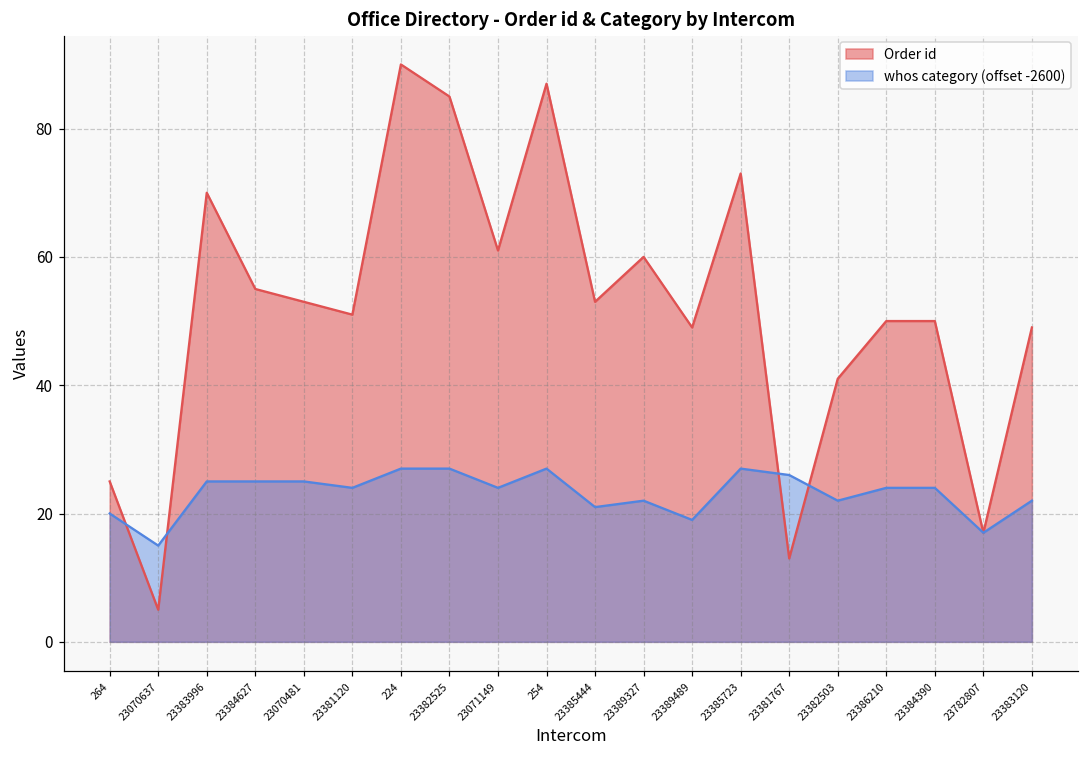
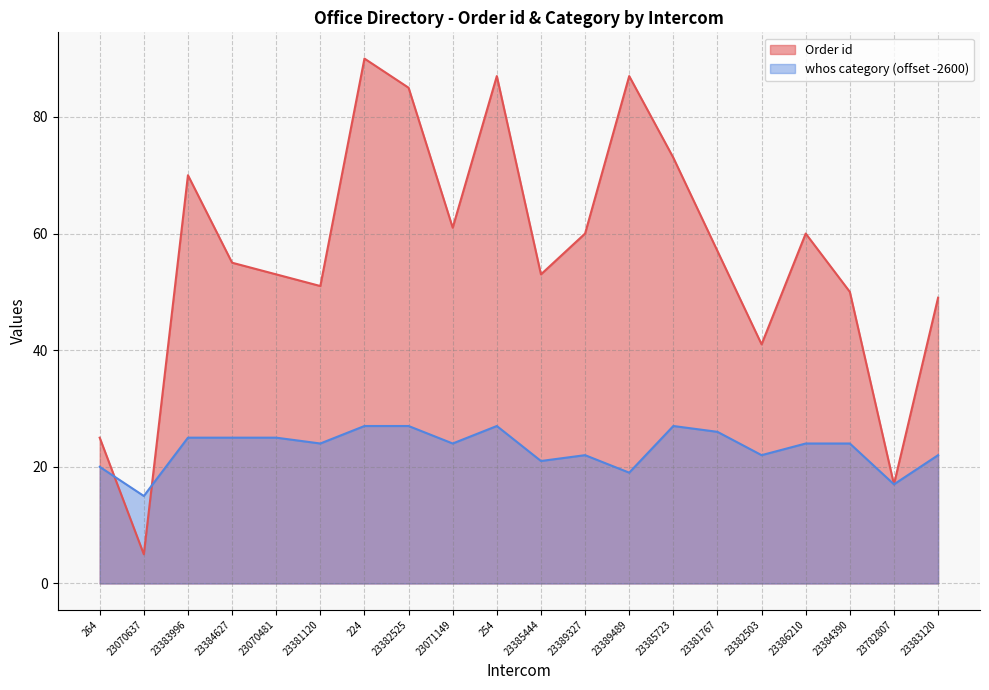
Order id, 23389489: 49 -> 87
Order id, 23381767: 13 -> 57
Order id, 23386210: 50 -> 60
